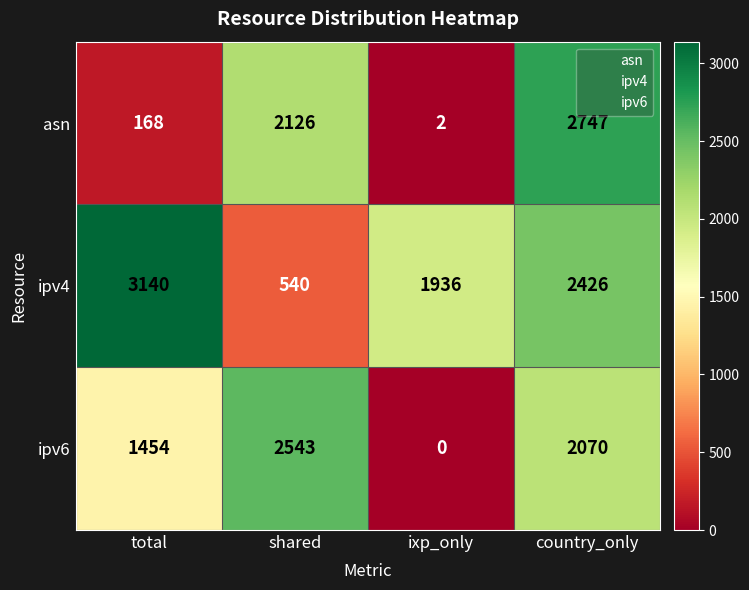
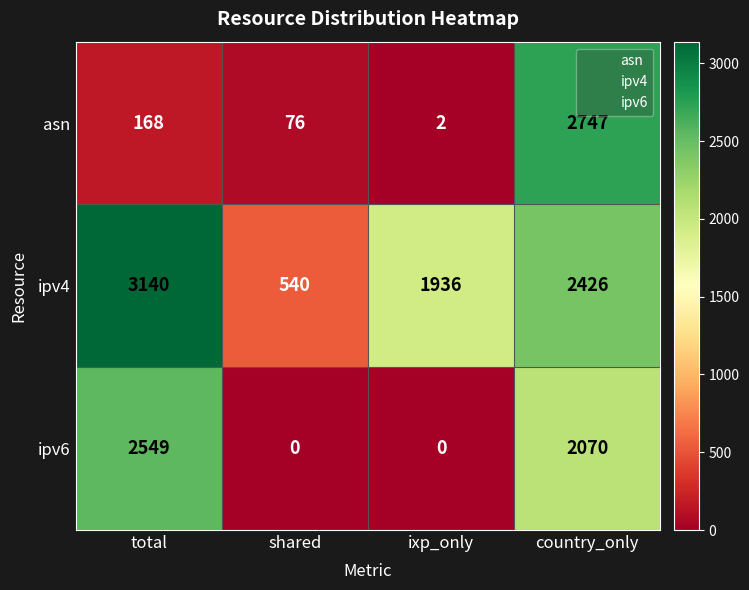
asn, shared: 2126 -> 76
ipv6, total: 1454 -> 2549
ipv6, shared: 2543 -> 0
